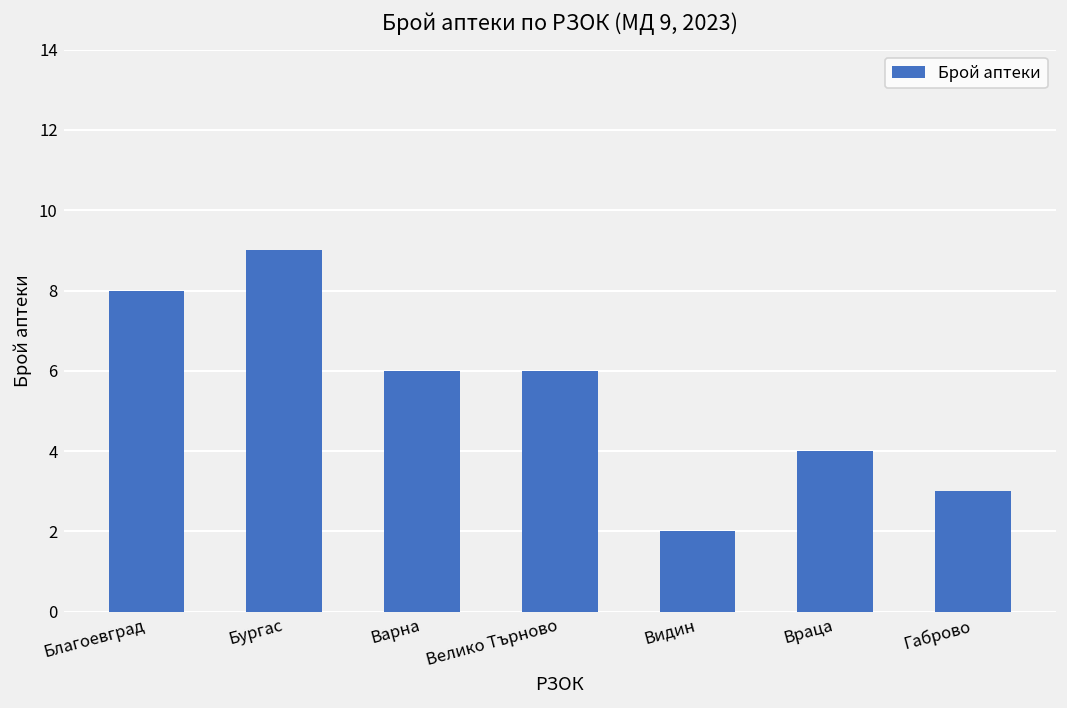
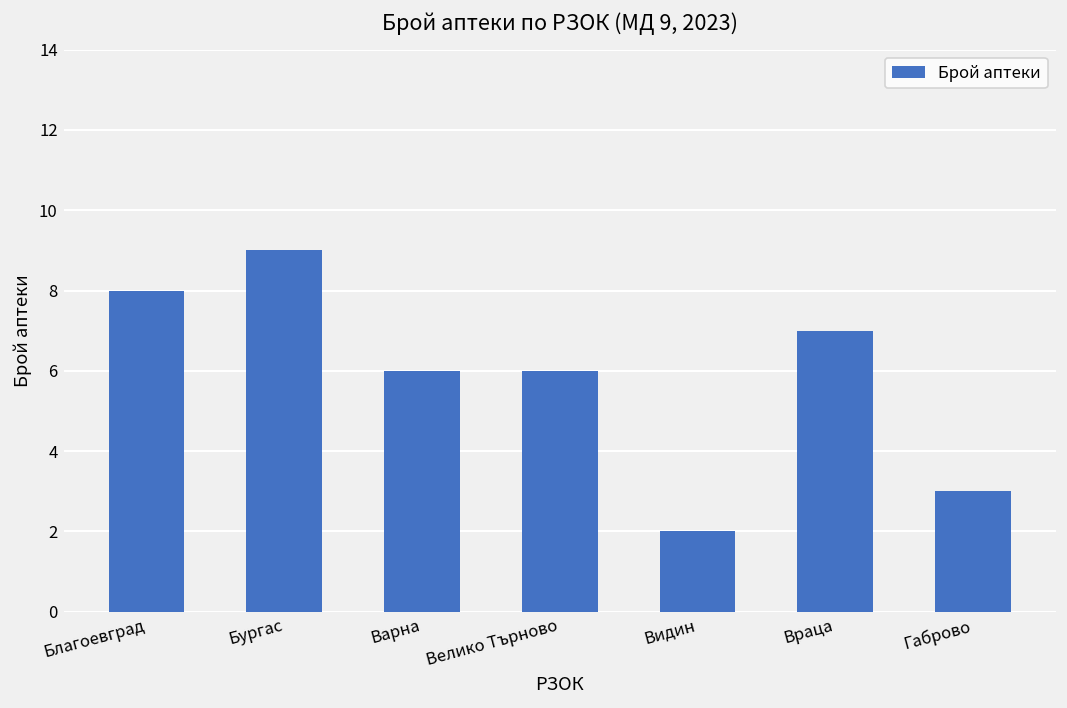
Враца: 4 -> 7
